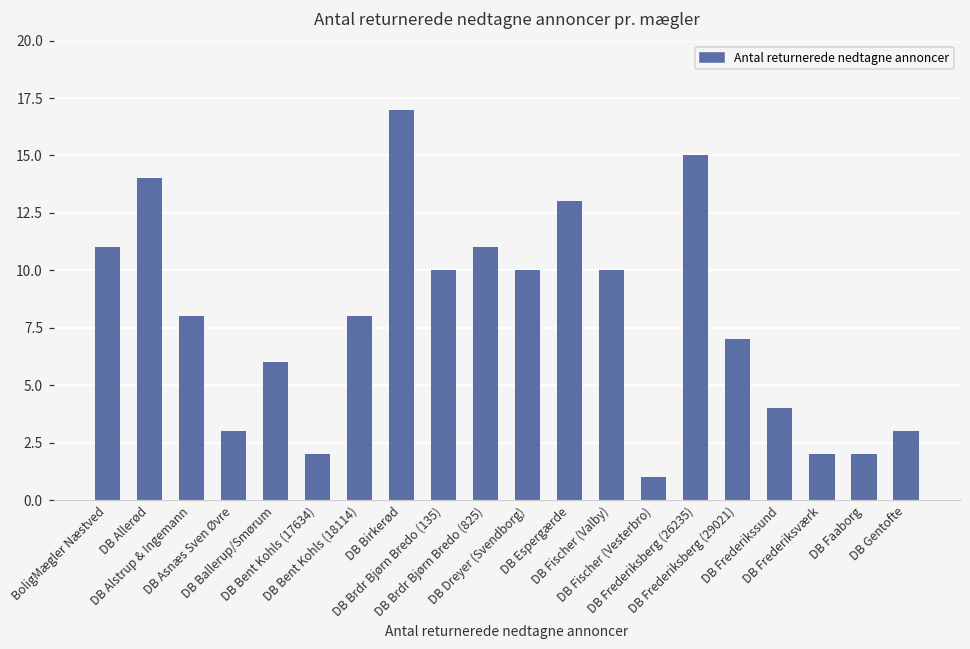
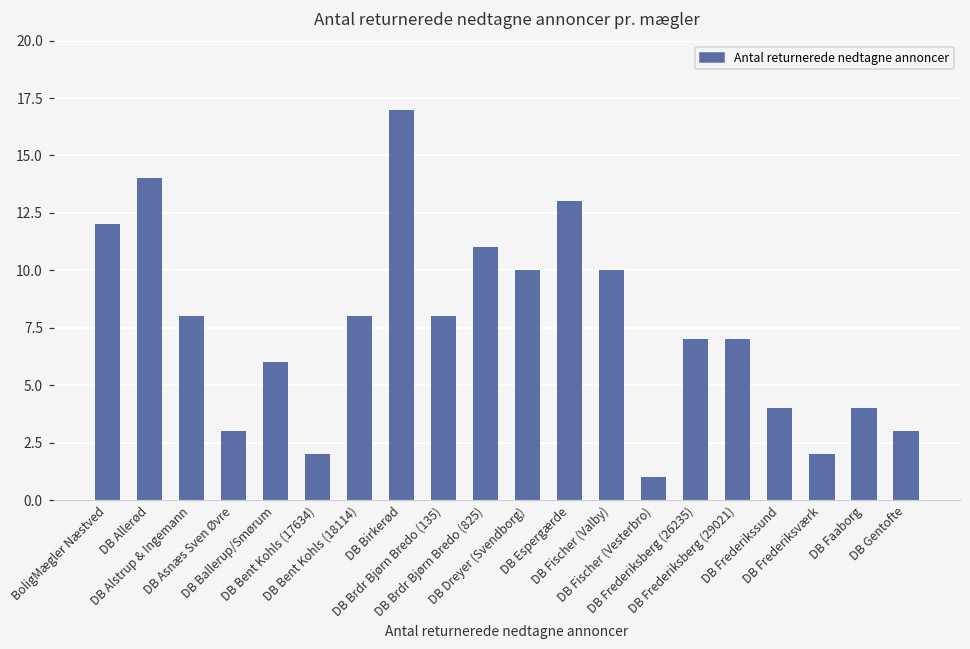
BoligMægler Næstved: 11 -> 12
DB Brdr Bjørn Bredo (135): 10 -> 8
DB Frederiksberg (26235): 15 -> 7
DB Faaborg: 2 -> 4
